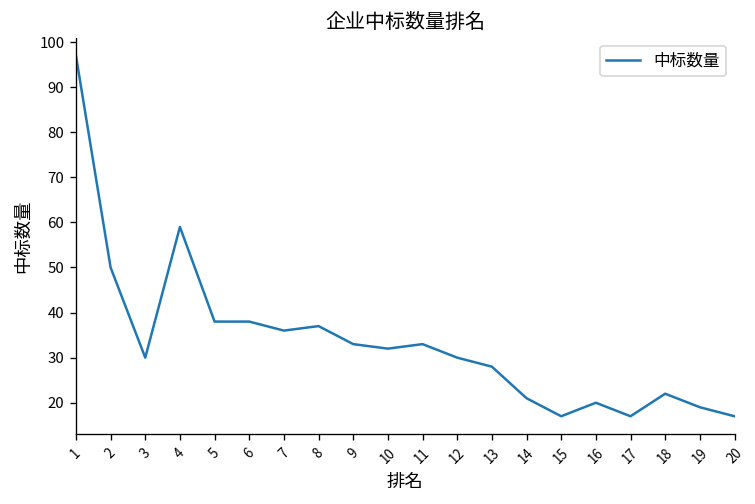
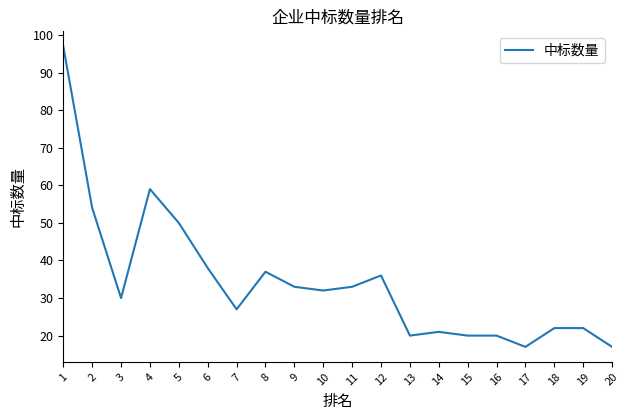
2: 50 -> 54
5: 38 -> 50
7: 36 -> 27
12: 30 -> 36
13: 28 -> 20
15: 17 -> 20
19: 19 -> 22
